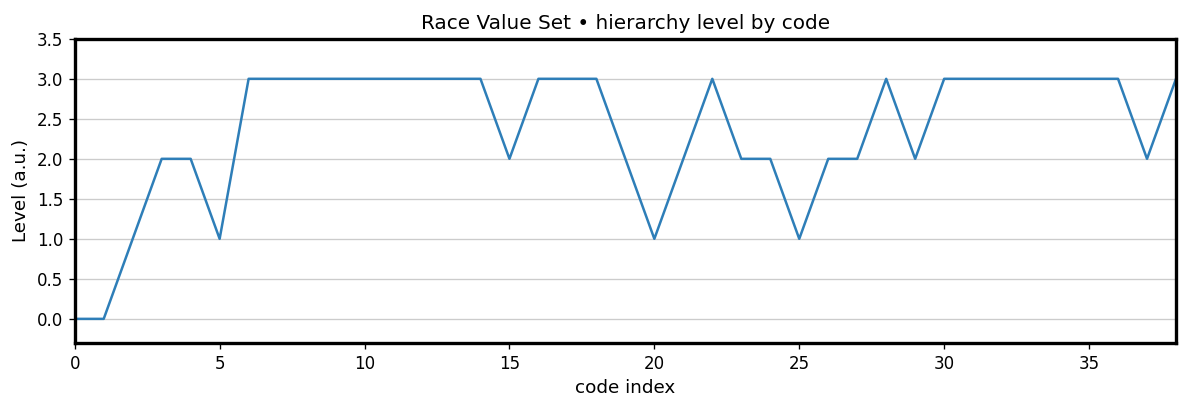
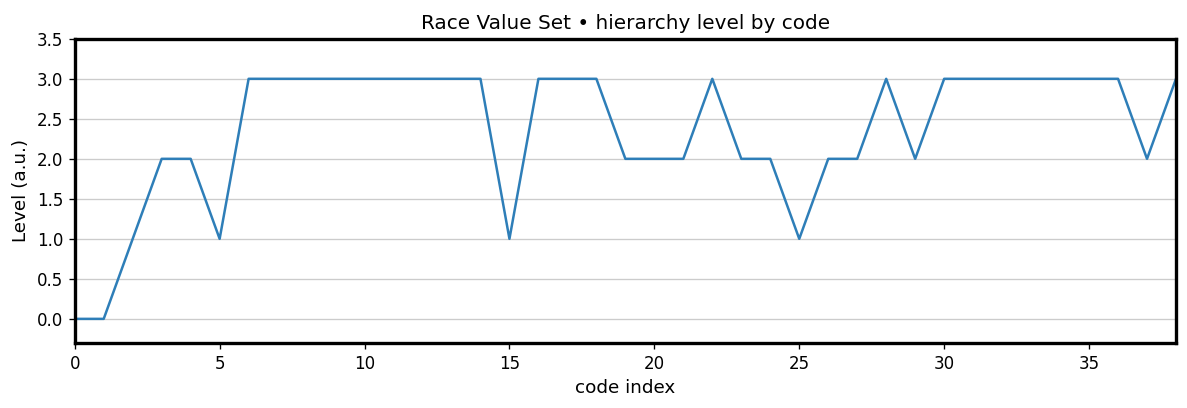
15: 2 -> 1
20: 1 -> 2
